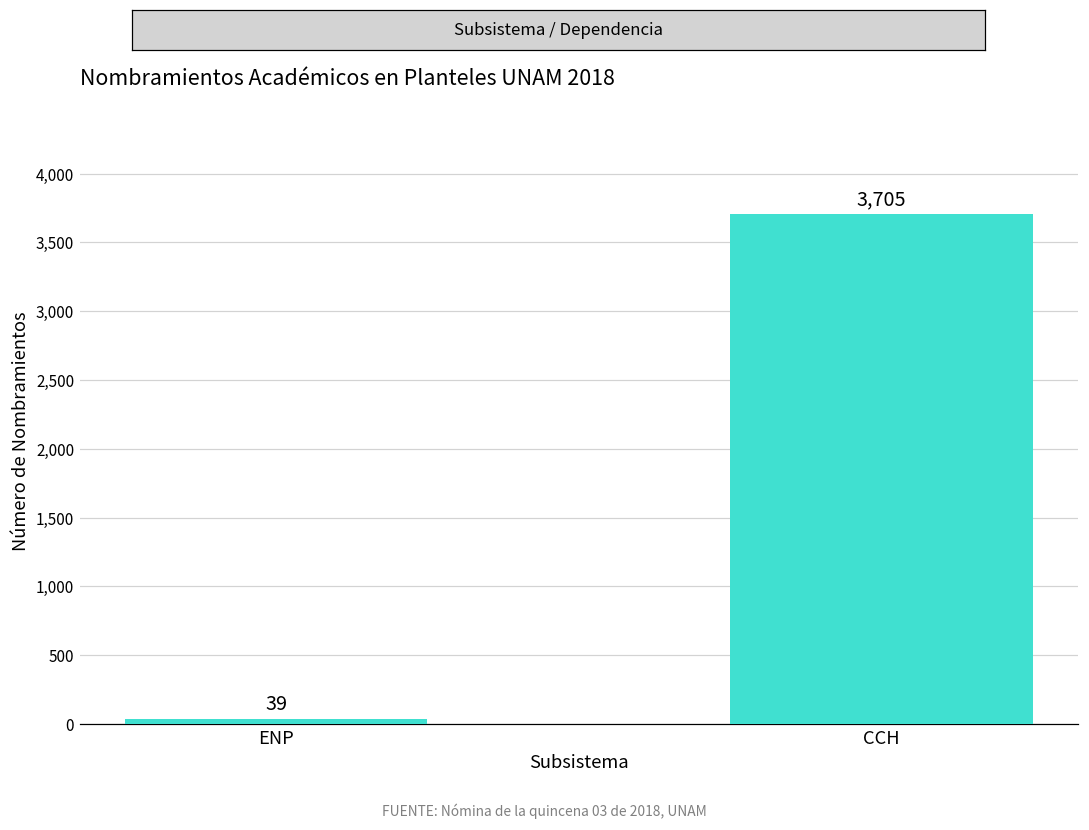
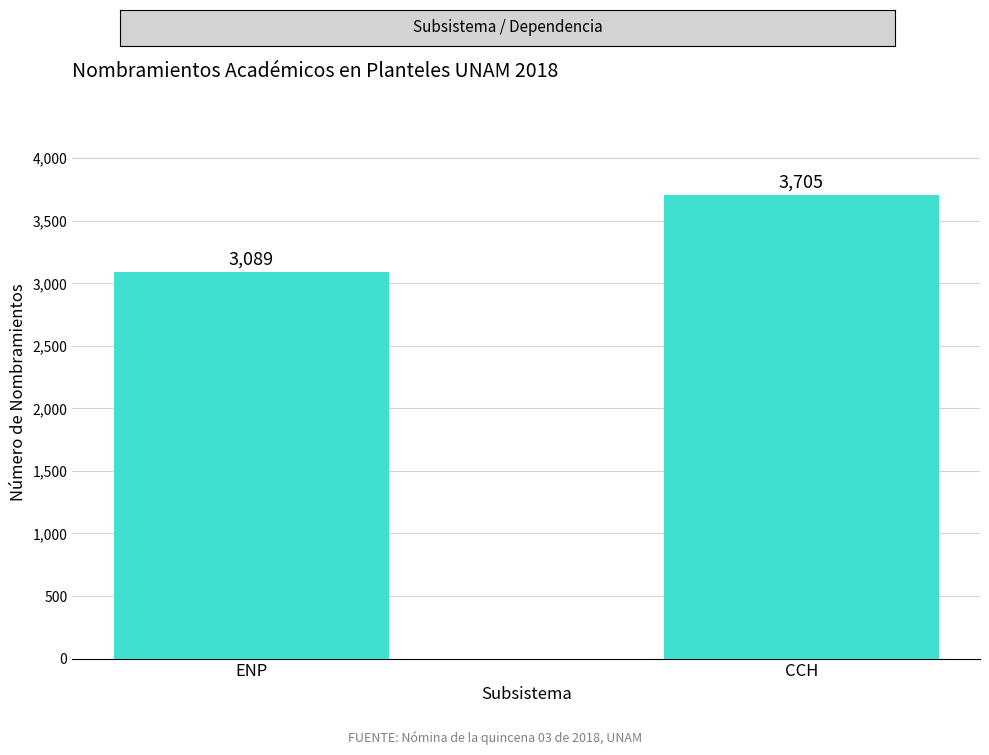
ENP: 39 -> 3,089
